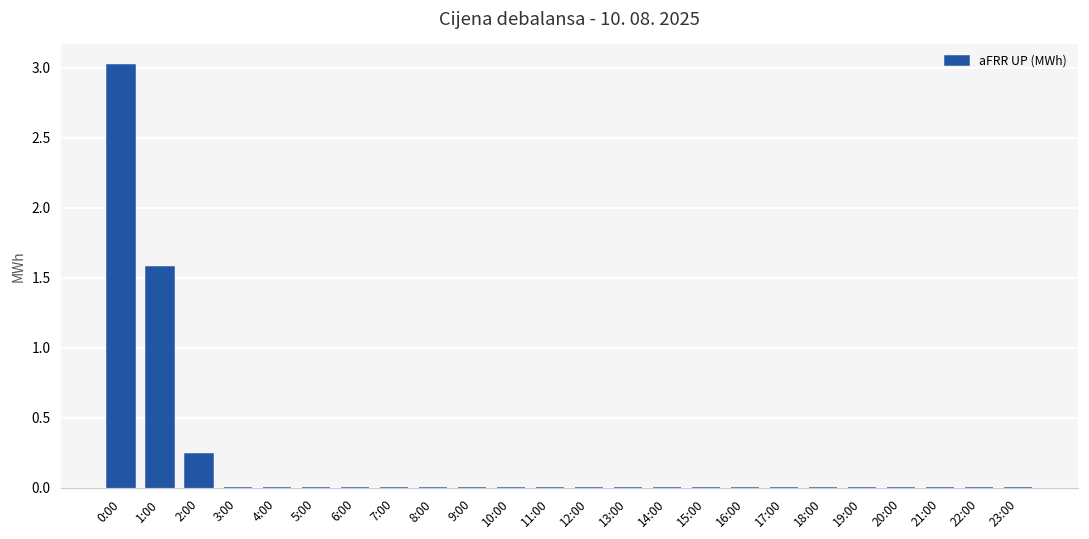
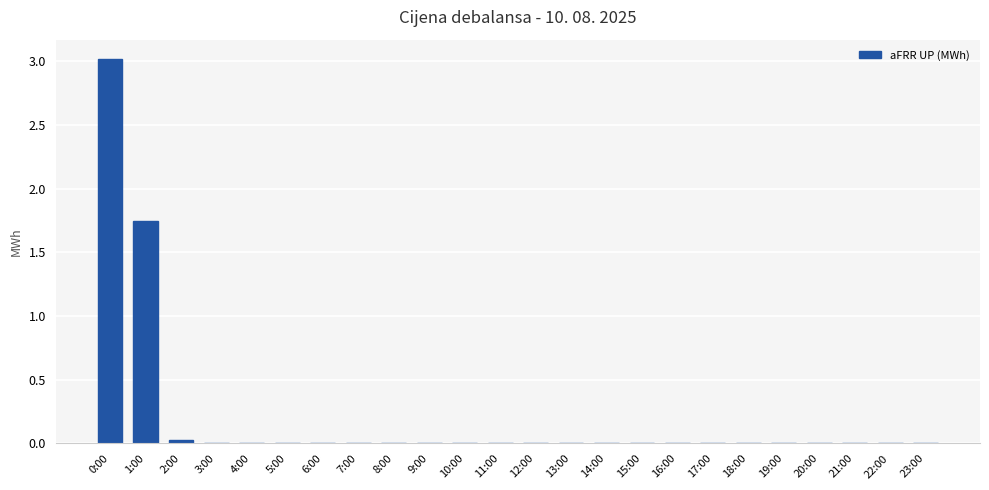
1:00: 1.58 -> 1.75
2:00: 0.24 -> 0.03
